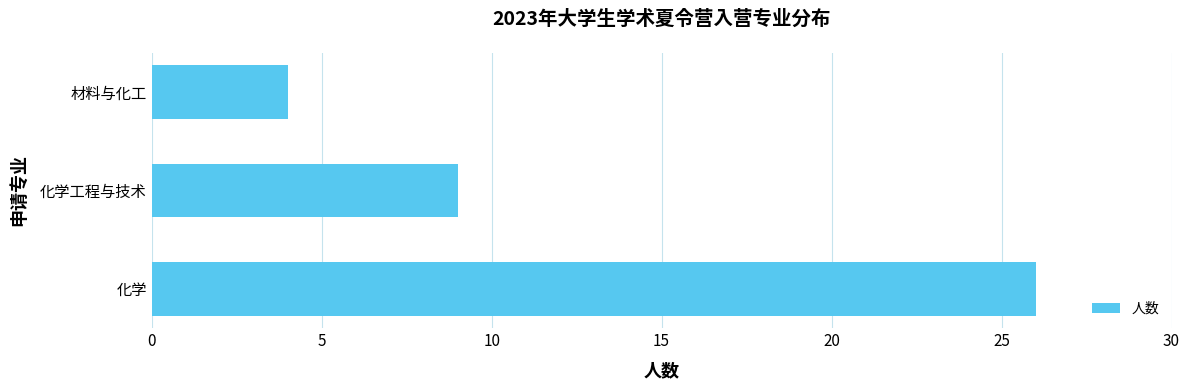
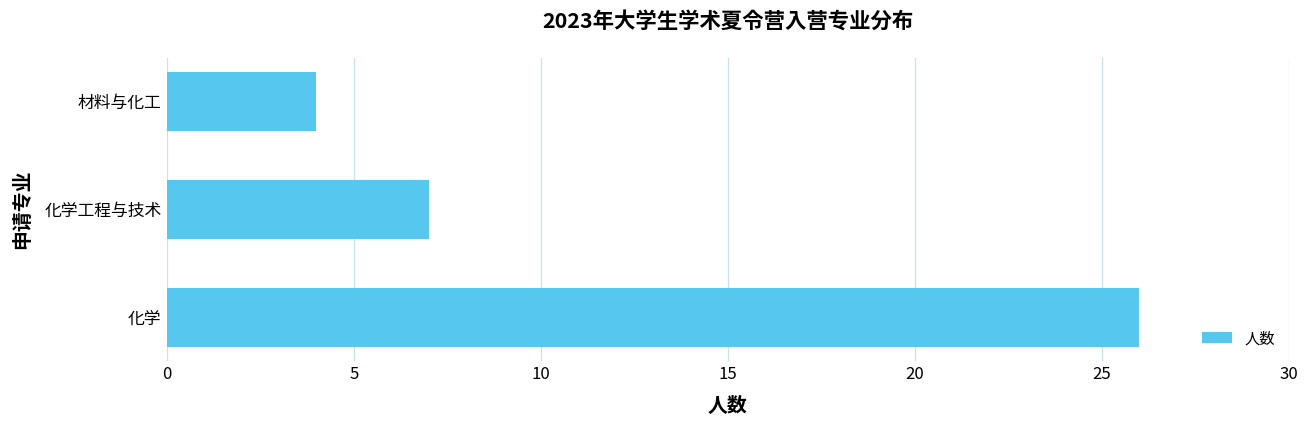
化学工程与技术: 9 -> 7
